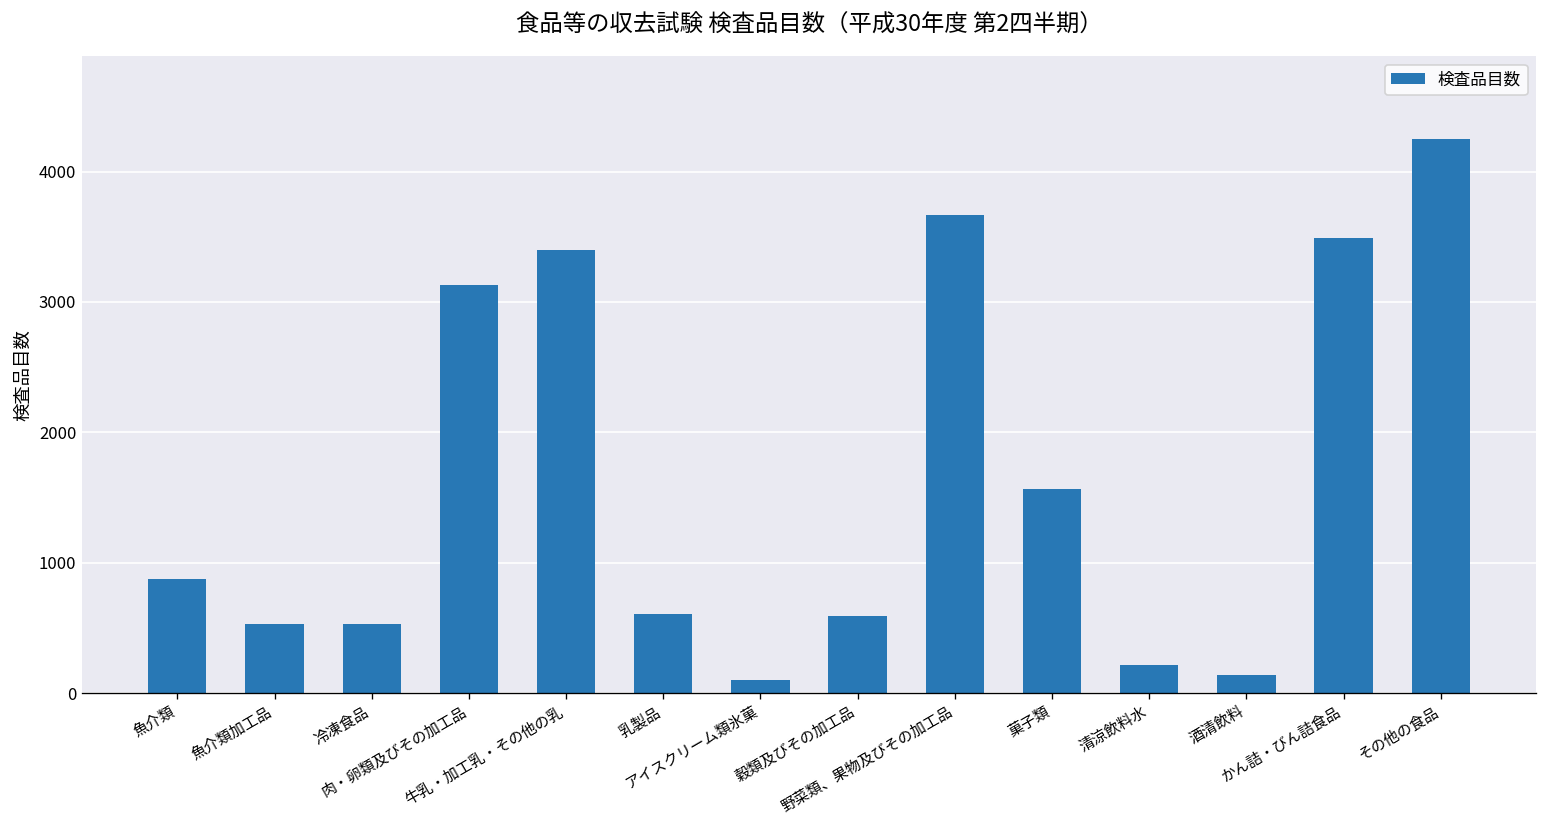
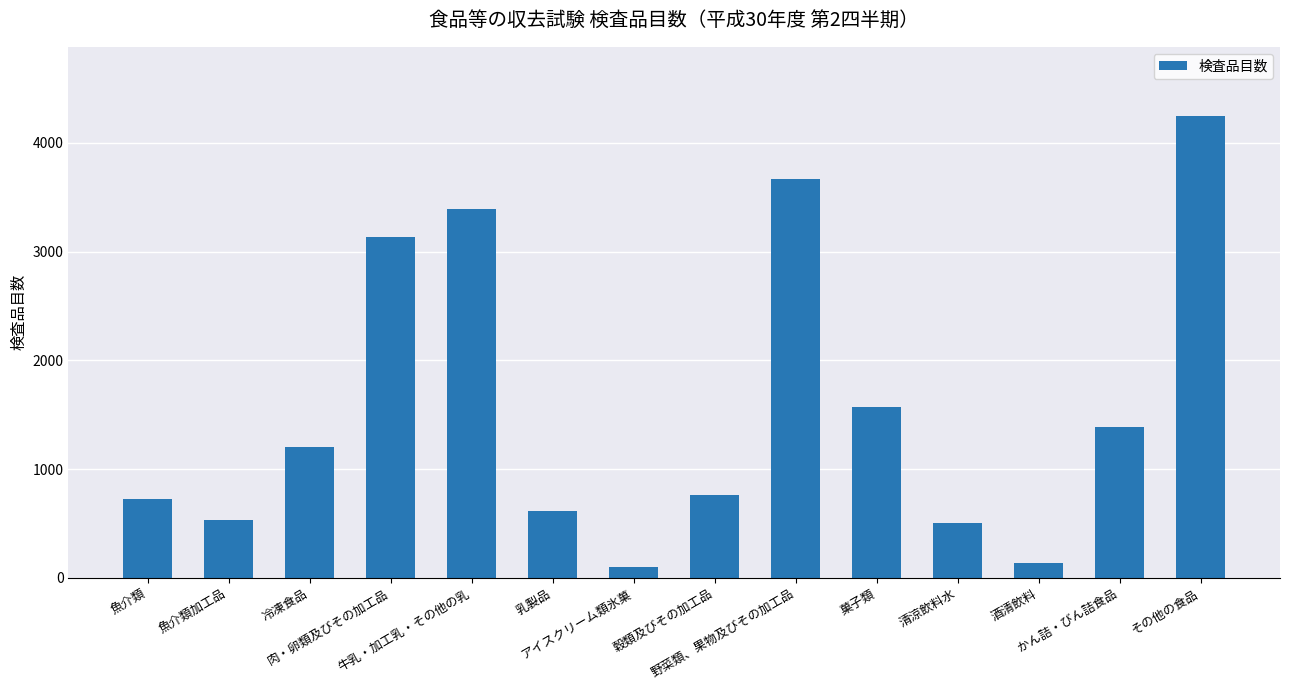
魚介類: 880 -> 730
冷凍食品: 530 -> 1200
穀類及びその加工品: 590 -> 760
清涼飲料水: 220 -> 500
かん詰・びん詰食品: 3490 -> 1390
